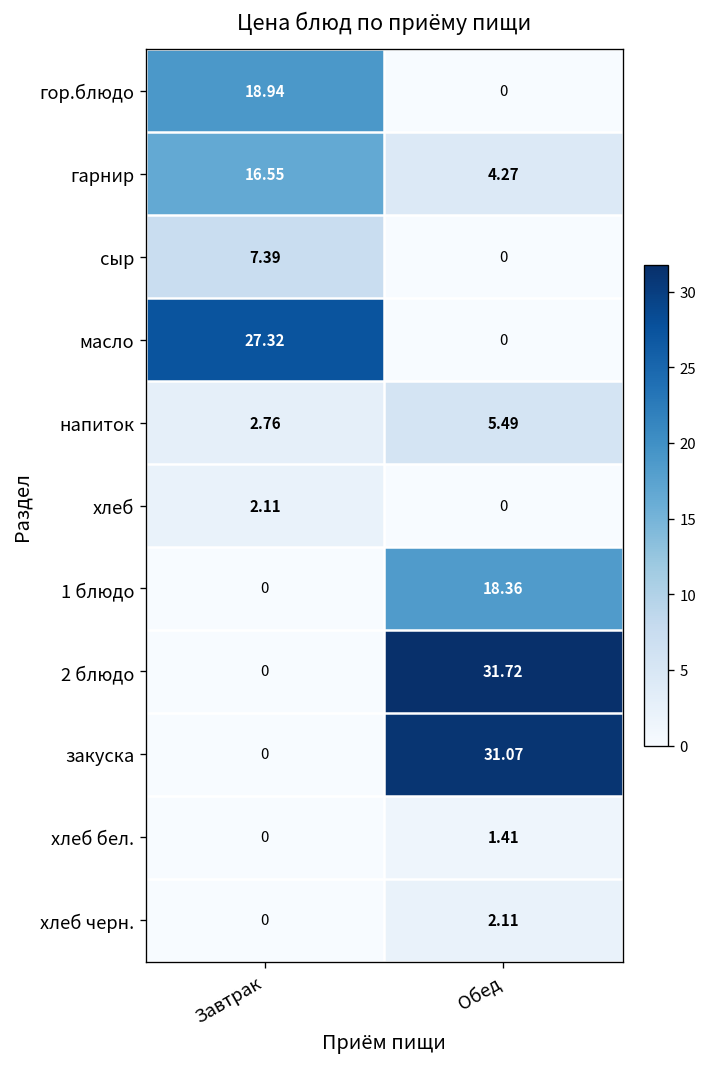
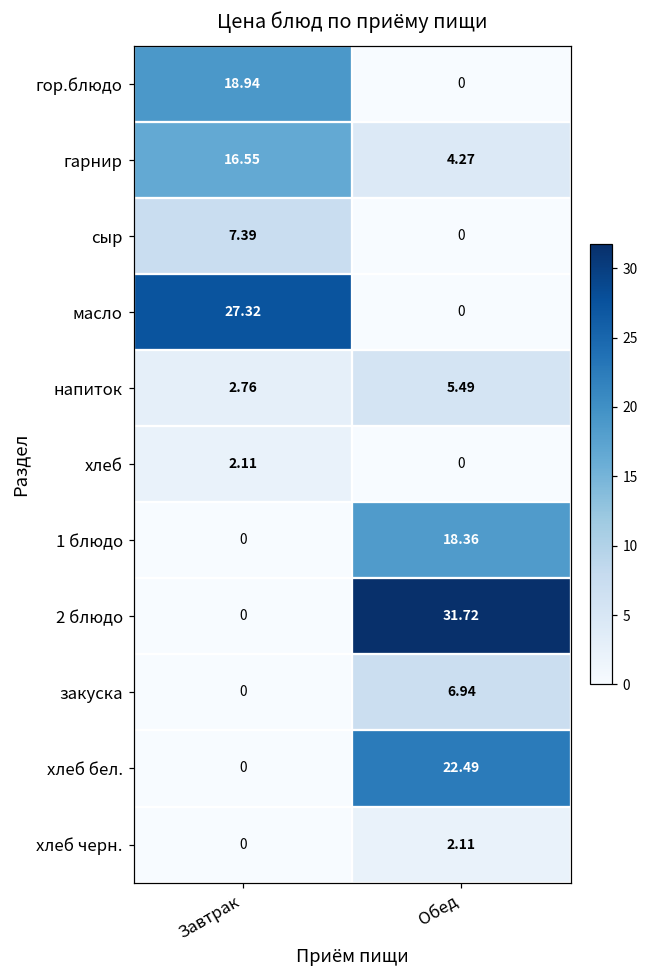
закуска, Обед: 31.07 -> 6.94
хлеб бел., Обед: 1.41 -> 22.49
